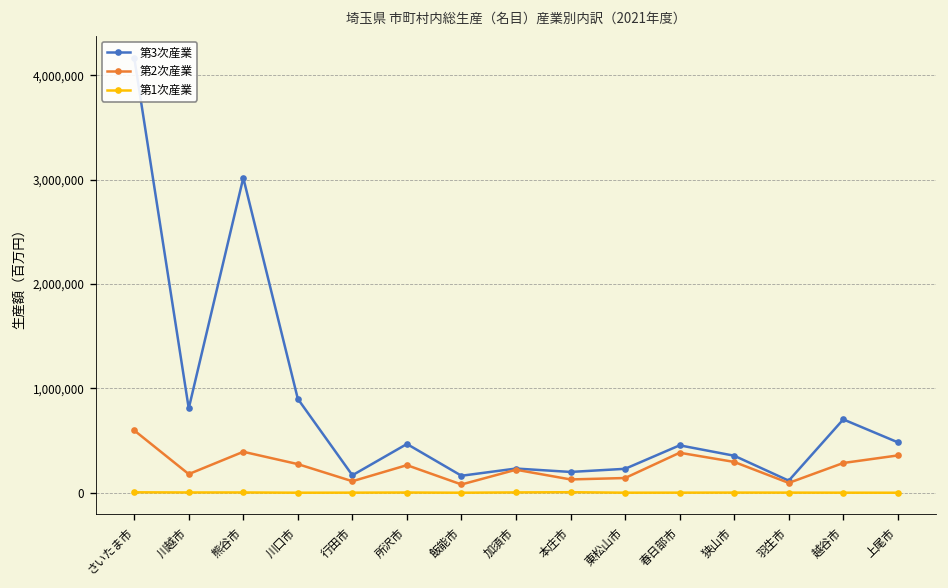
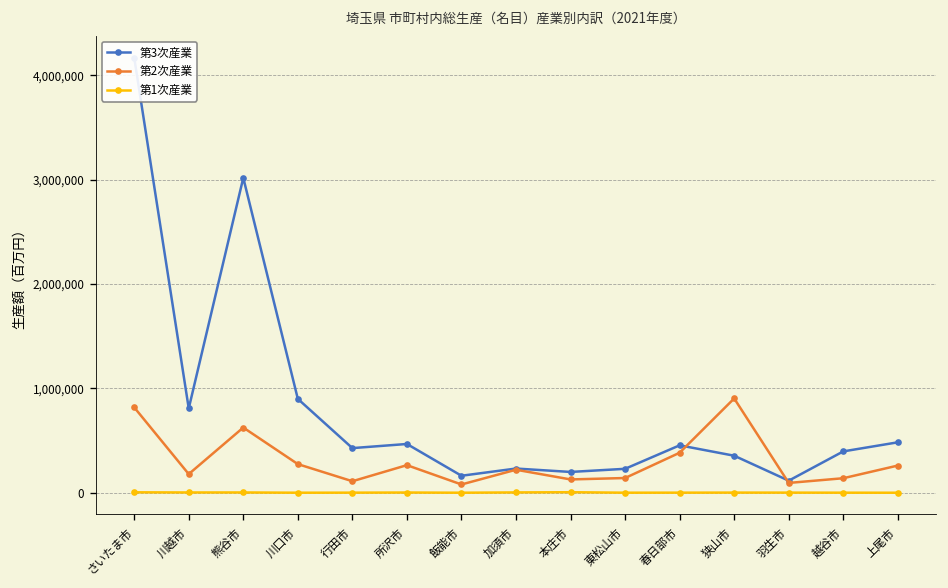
第2次産業, さいたま市: 600,000 -> 800,000
第2次産業, 熊谷市: 400,000 -> 600,000
第3次産業, 行田市: 200,000 -> 400,000
第2次産業, 狭山市: 300,000 -> 900,000
第3次産業, 越谷市: 700,000 -> 400,000
第2次産業, 越谷市: 300,000 -> 100,000
第2次産業, 上尾市: 400,000 -> 300,000
